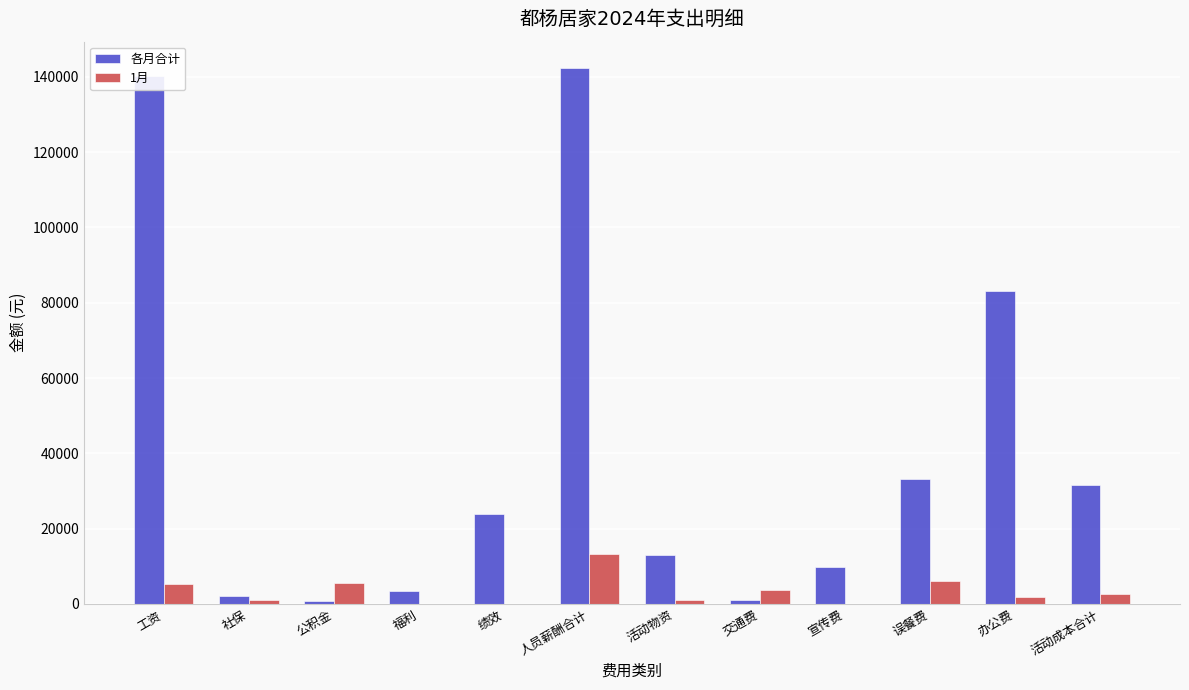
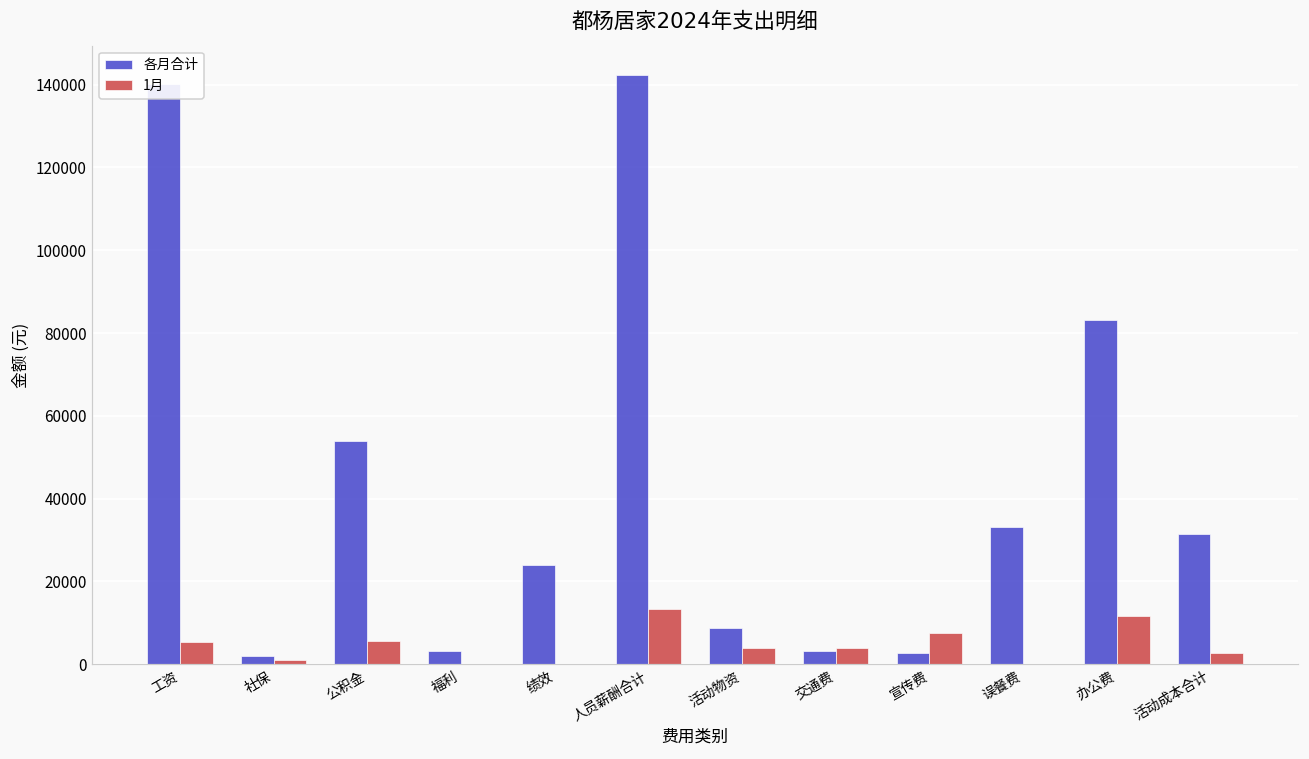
各月合计, 公积金: 1000 -> 54000
各月合计, 活动物资: 13000 -> 9000
1月, 活动物资: 1000 -> 4000
各月合计, 交通费: 1000 -> 3000
各月合计, 宣传费: 10000 -> 3000
1月, 宣传费: 0 -> 8000
1月, 误餐费: 6000 -> 0
1月, 办公费: 2000 -> 12000
